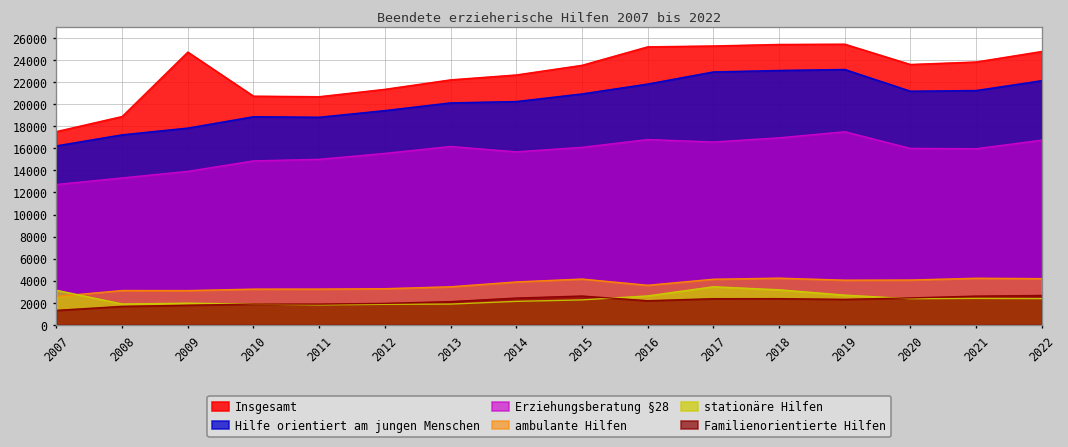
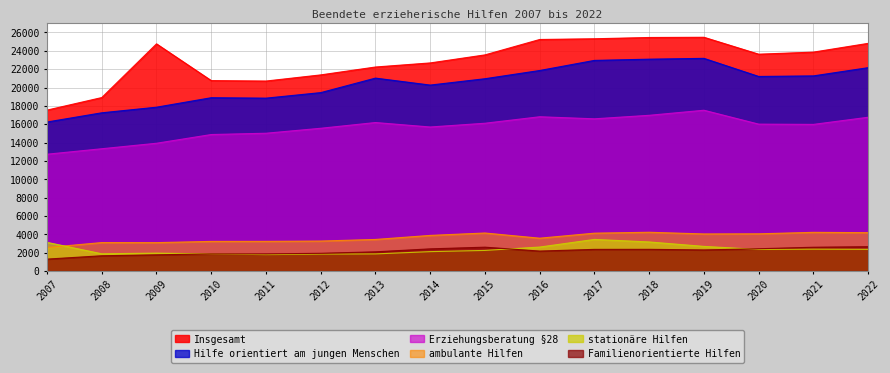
Hilfe orientiert am jungen Menschen, 2013: 20000 -> 21000
